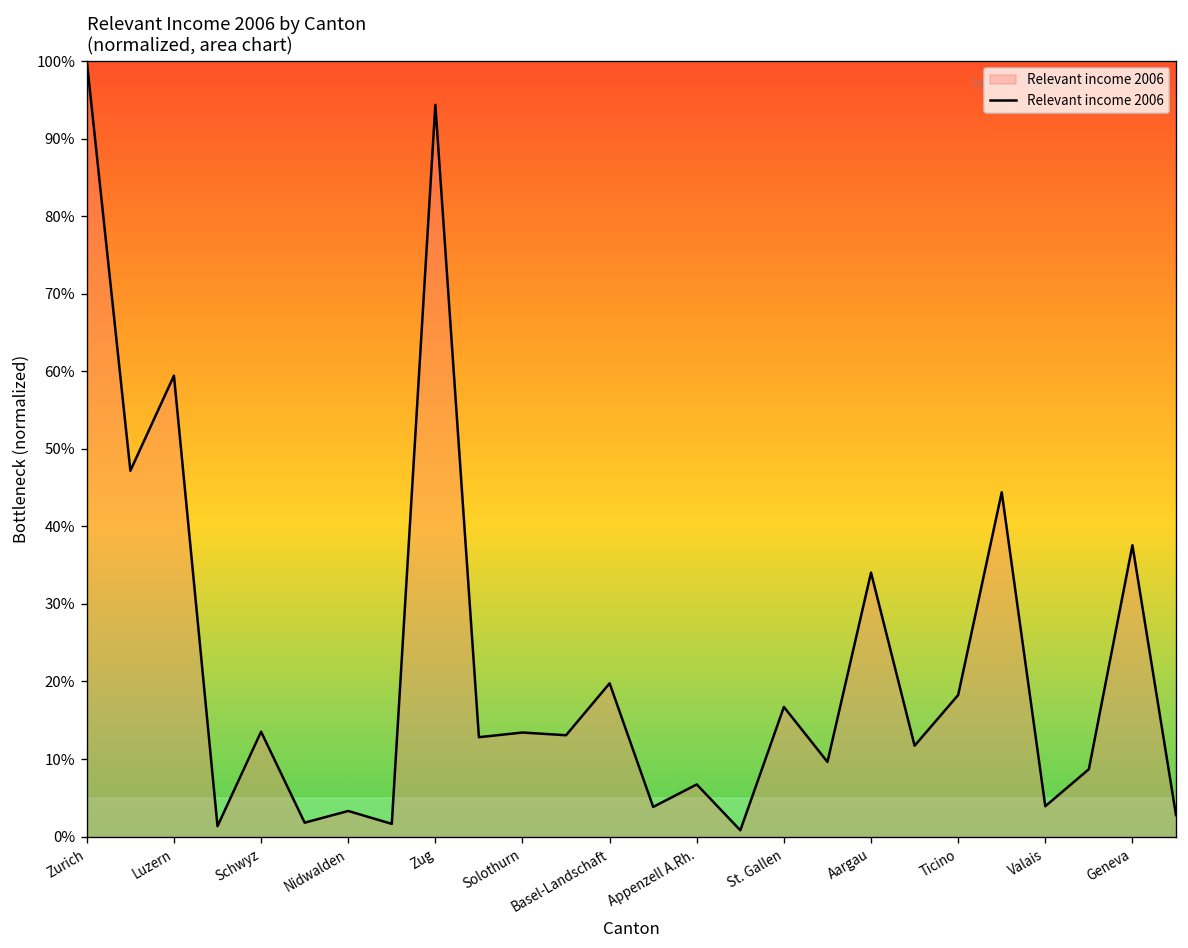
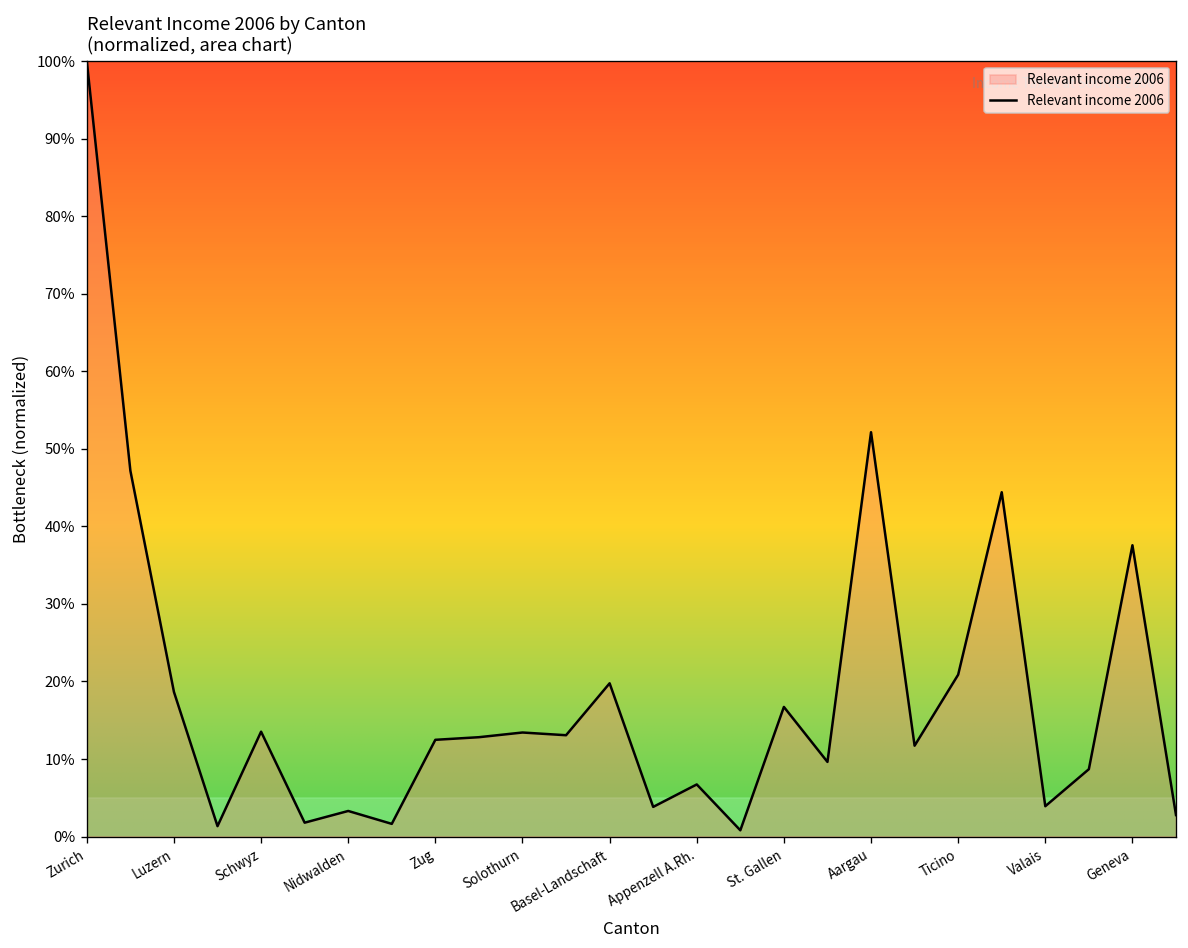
Luzern: 59% -> 19%
Zug: 94% -> 12%
Aargau: 34% -> 52%
Ticino: 18% -> 21%
